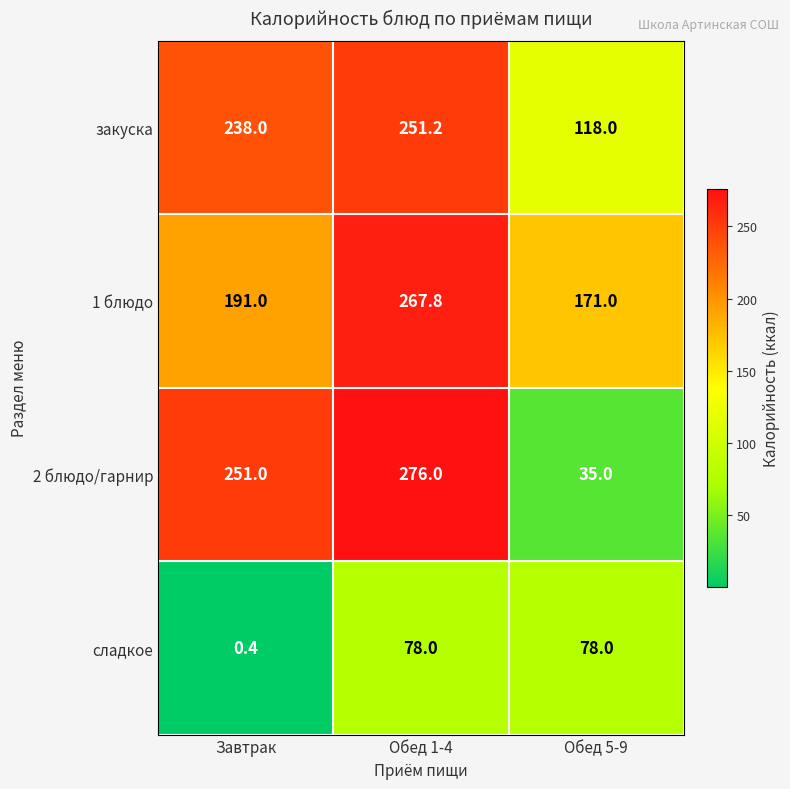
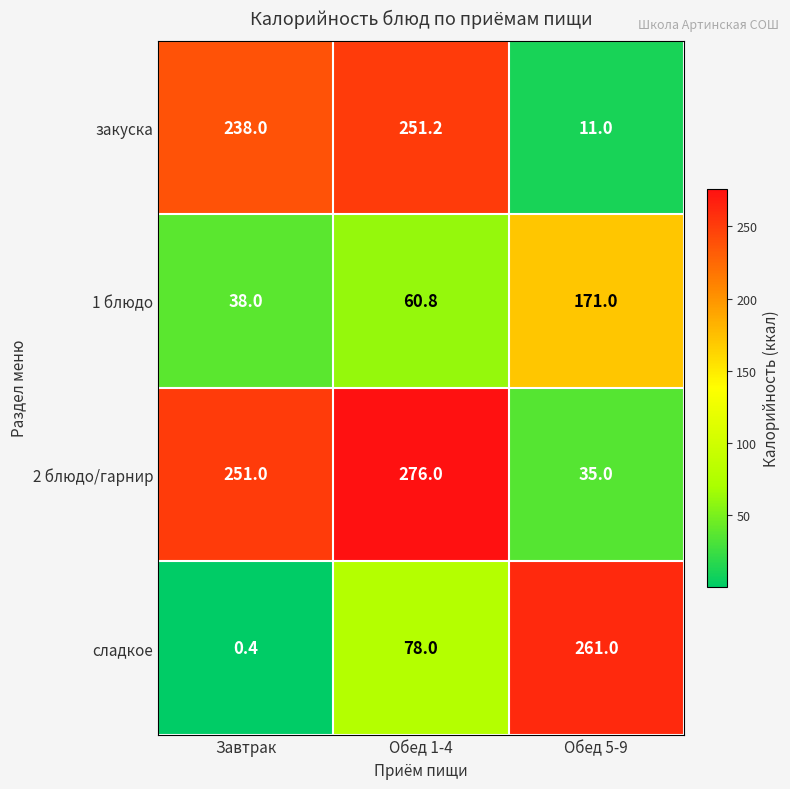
закуска, Обед 5-9: 118.0 -> 11.0
1 блюдо, Завтрак: 191.0 -> 38.0
1 блюдо, Обед 1-4: 267.8 -> 60.8
сладкое, Обед 5-9: 78.0 -> 261.0
